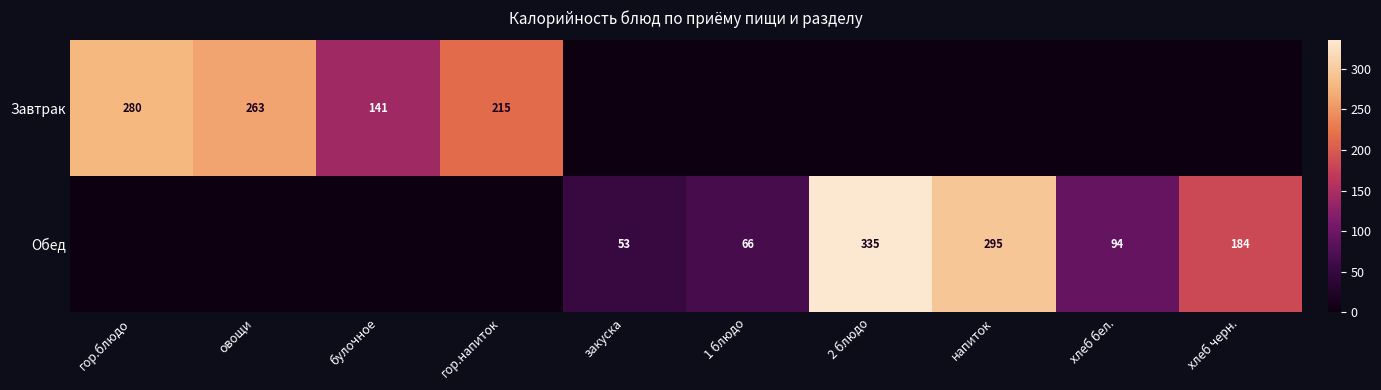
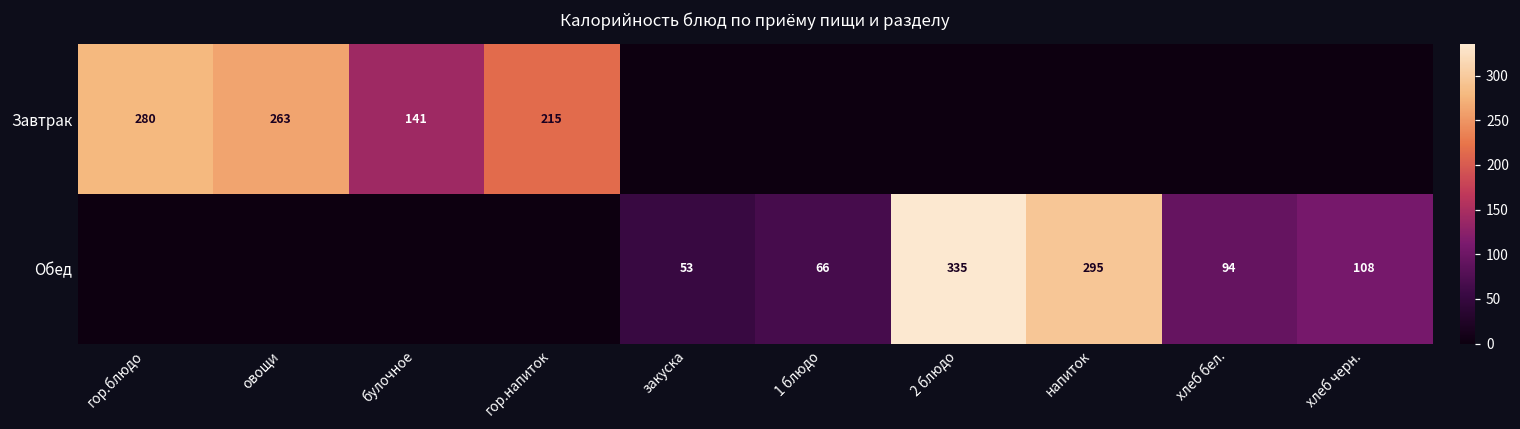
Обед, хлеб черн.: 184 -> 108
